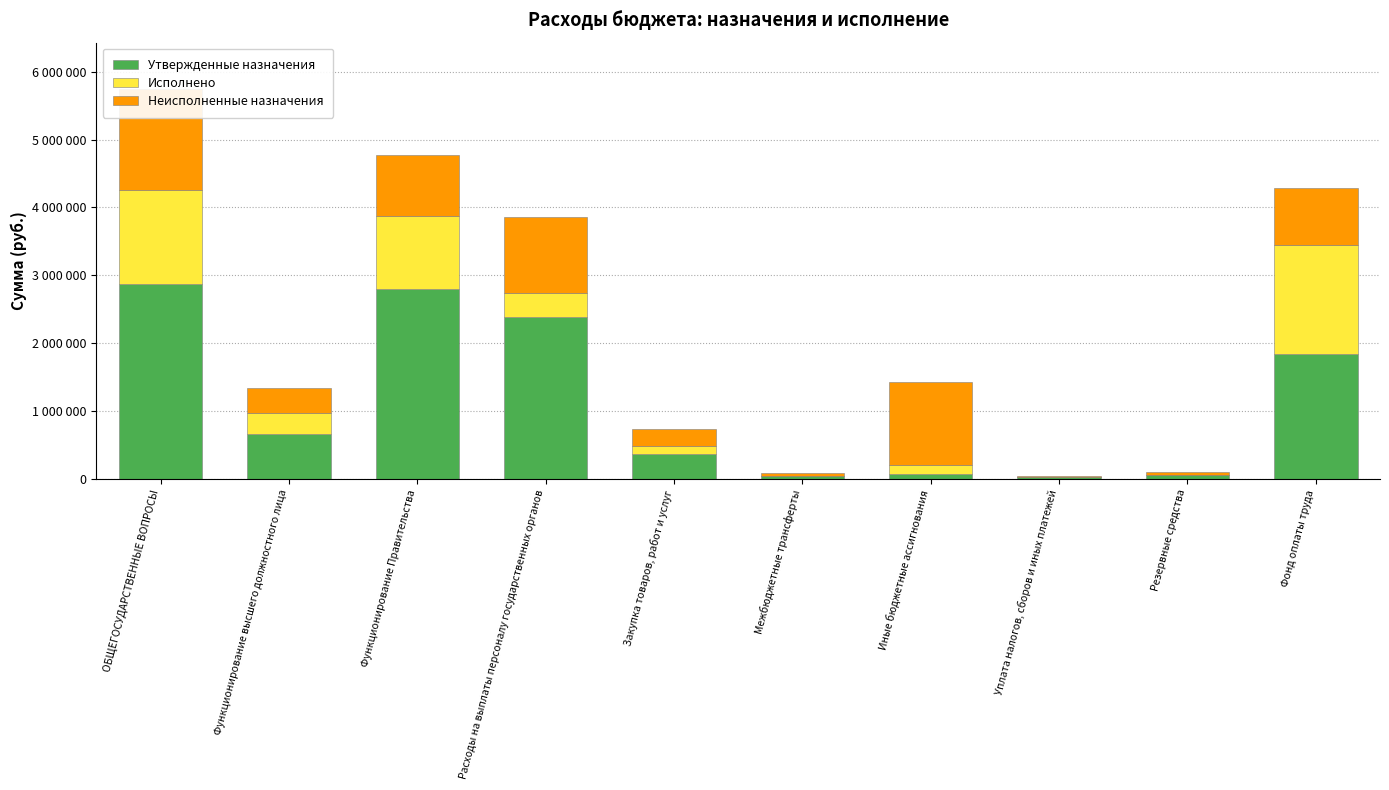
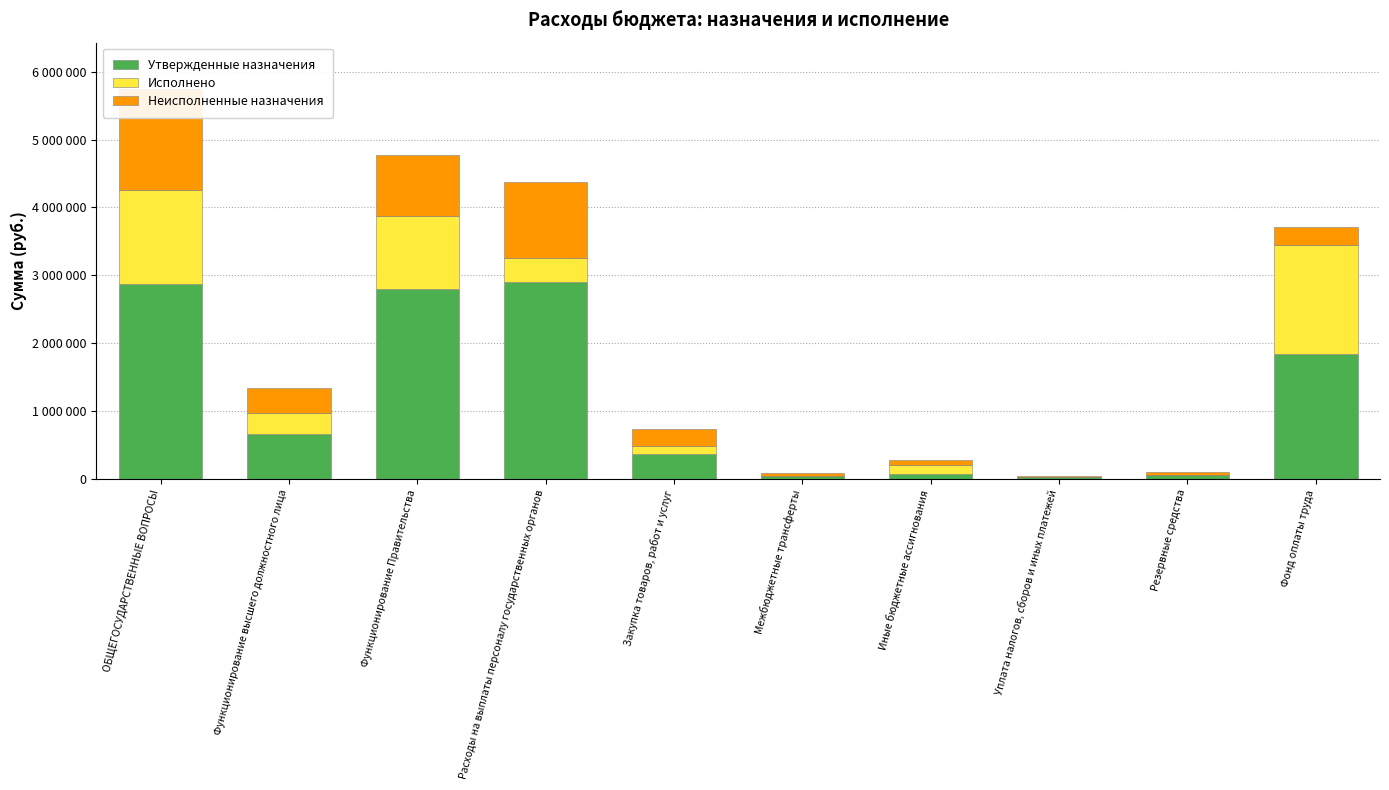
Утвержденные назначения, Расходы на выплаты персоналу государственных органов: 2400000 -> 2900000
Неисполненные назначения, Иные бюджетные ассигнования: 1200000 -> 100000
Неисполненные назначения, Фонд оплаты труда: 800000 -> 300000
